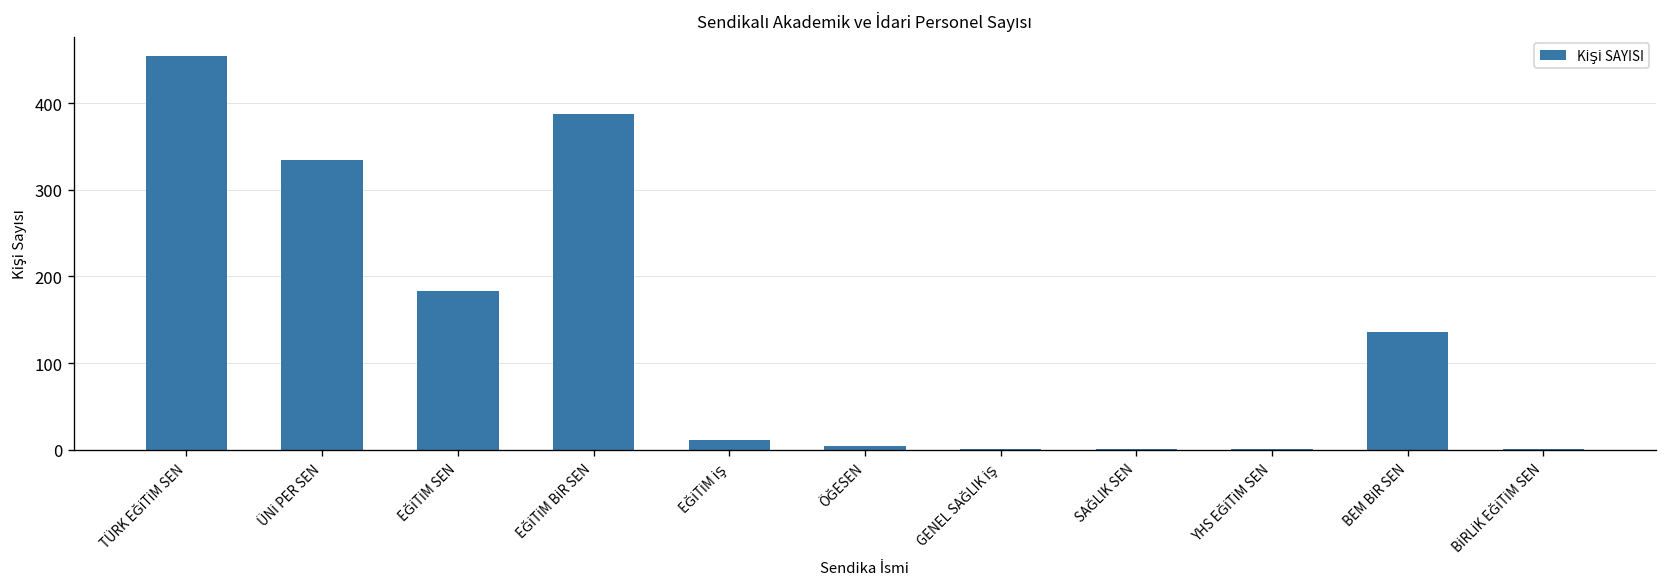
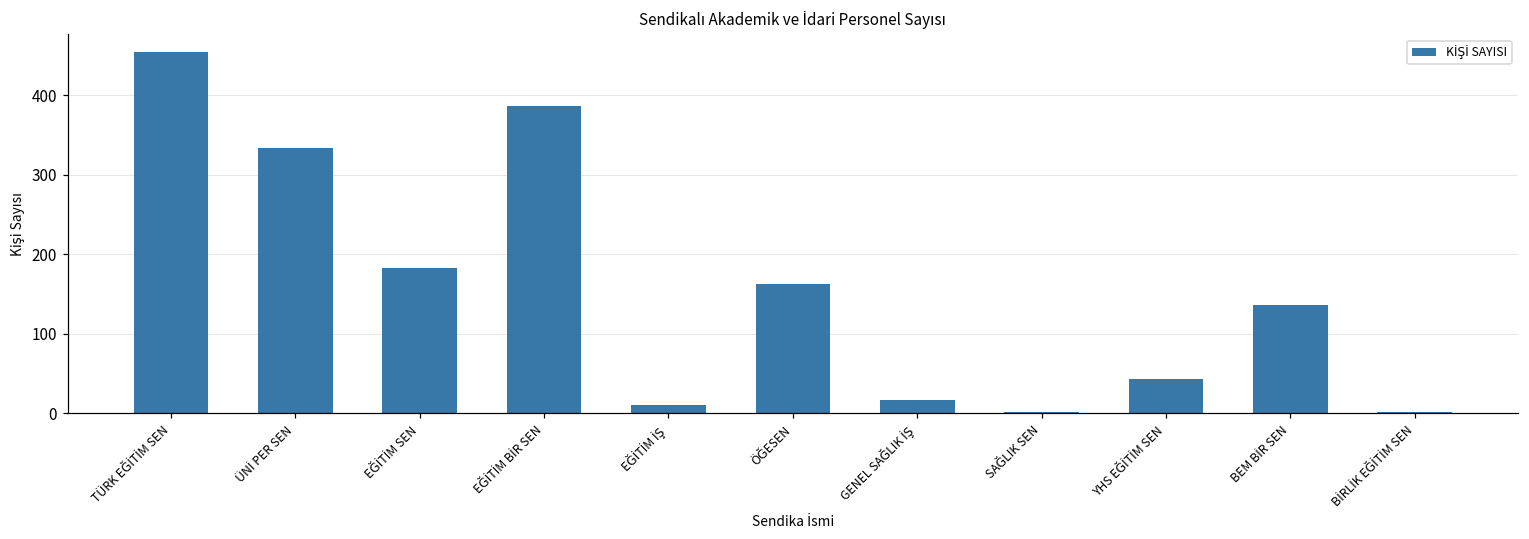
ÖĞESEN: 0 -> 160
GENEL SAĞLIK İŞ: 0 -> 20
YHS EĞİTİM SEN: 0 -> 40
